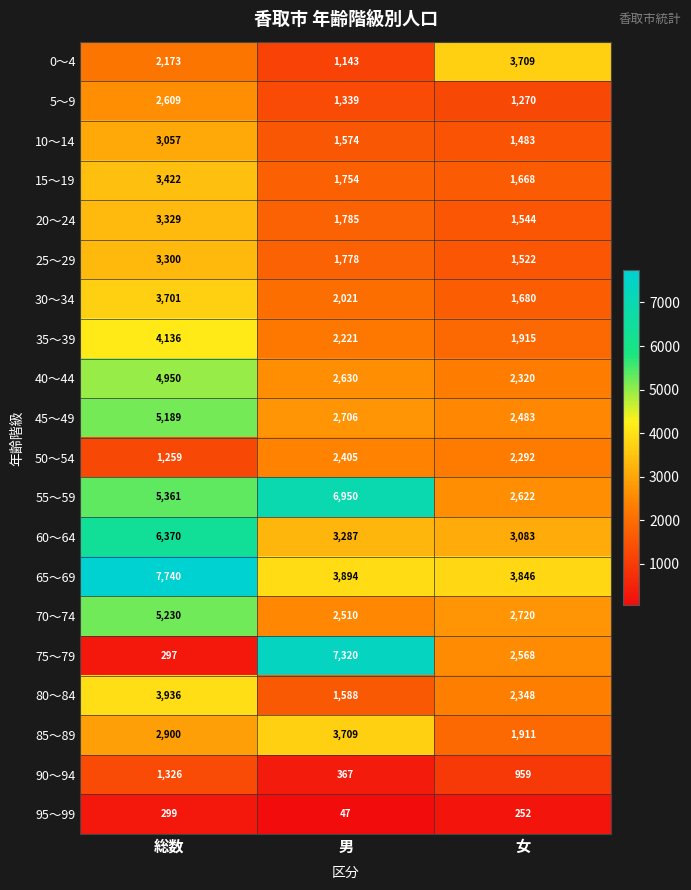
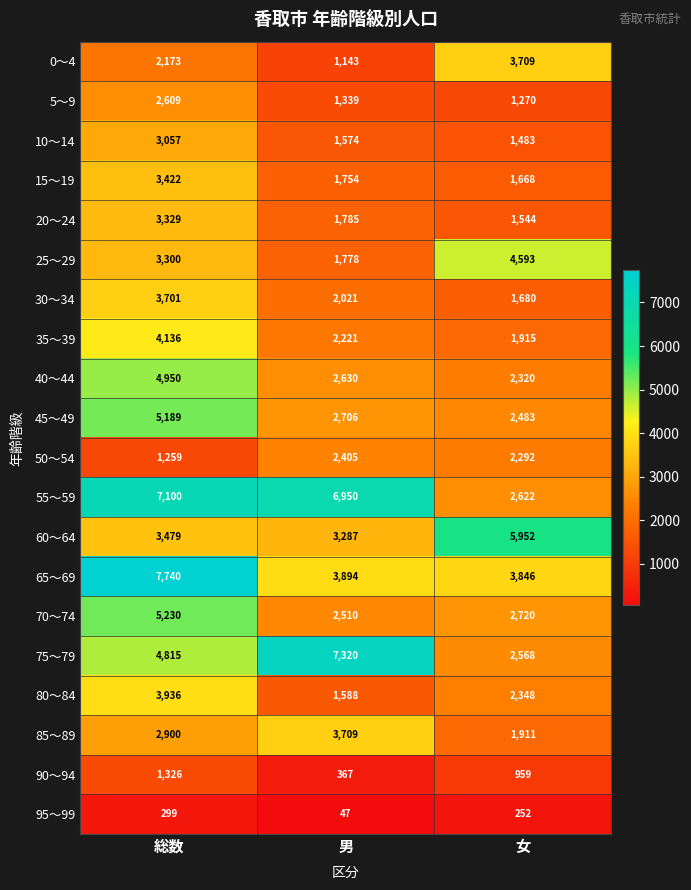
25～29, 女: 1,522 -> 4,593
55～59, 総数: 5,361 -> 7,100
60～64, 総数: 6,370 -> 3,479
60～64, 女: 3,083 -> 5,952
75～79, 総数: 297 -> 4,815
